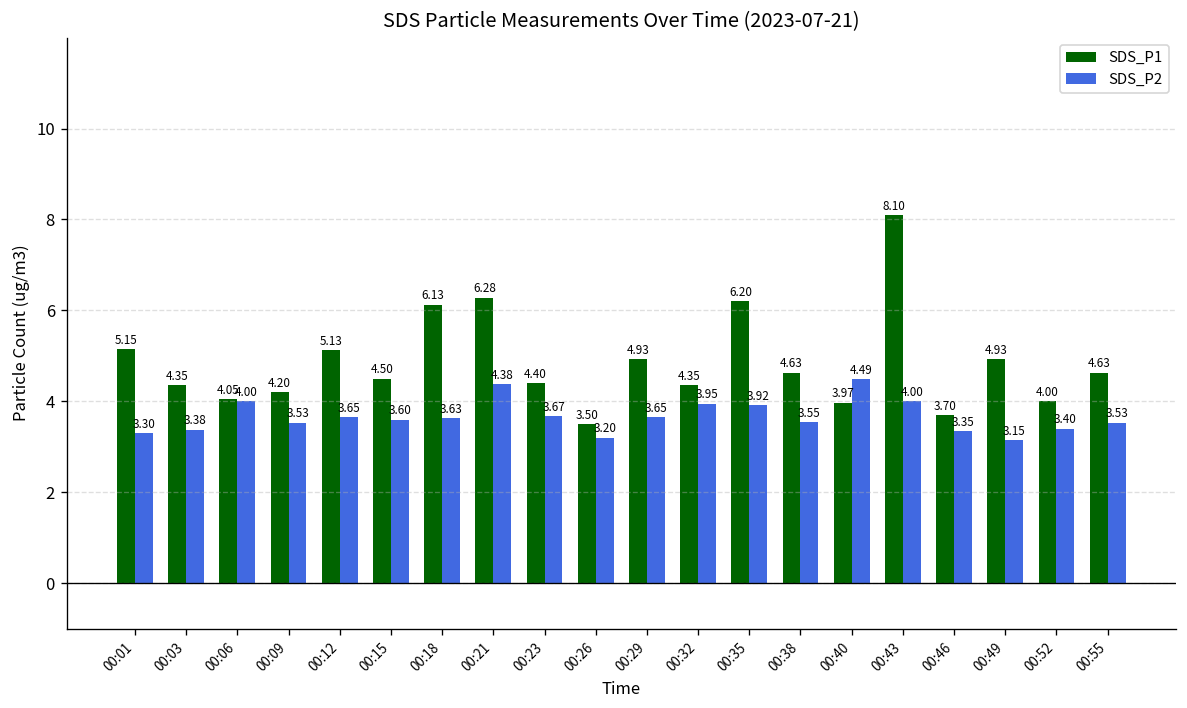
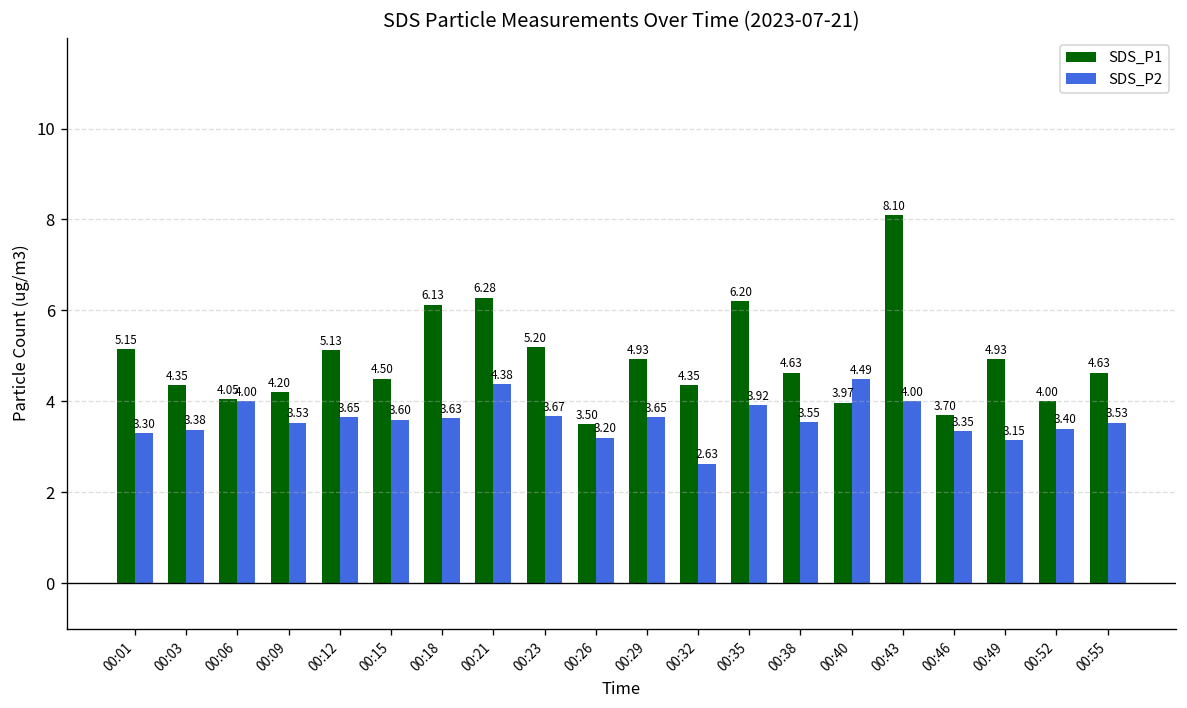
SDS_P1, 00:23: 4.40 -> 5.20
SDS_P2, 00:32: 3.95 -> 2.63
